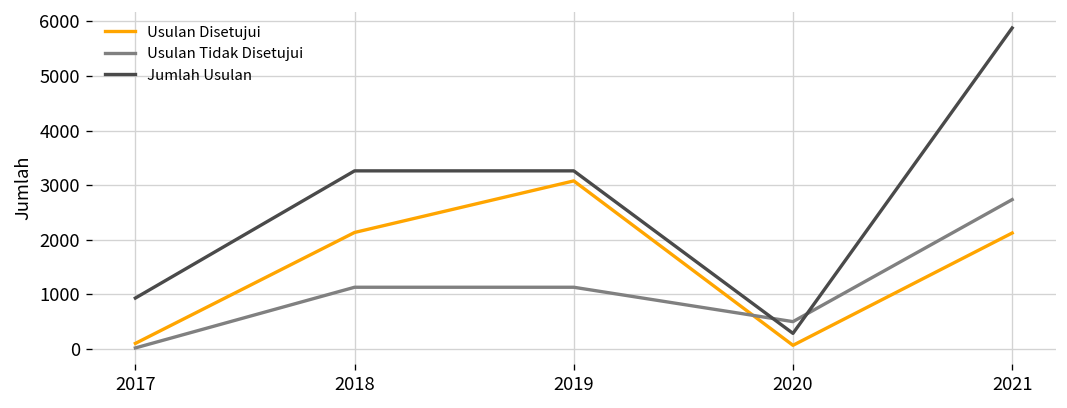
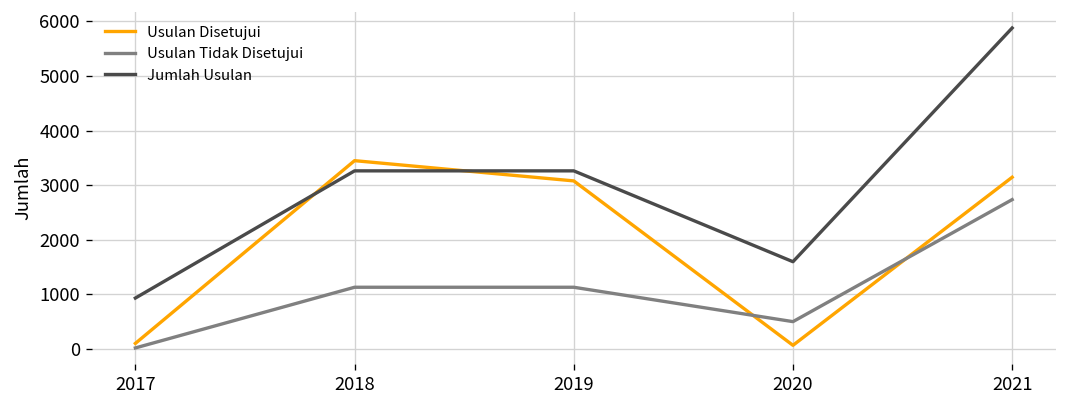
Usulan Disetujui, 2018: 2100 -> 3400
Jumlah Usulan, 2020: 300 -> 1600
Usulan Disetujui, 2021: 2100 -> 3100
